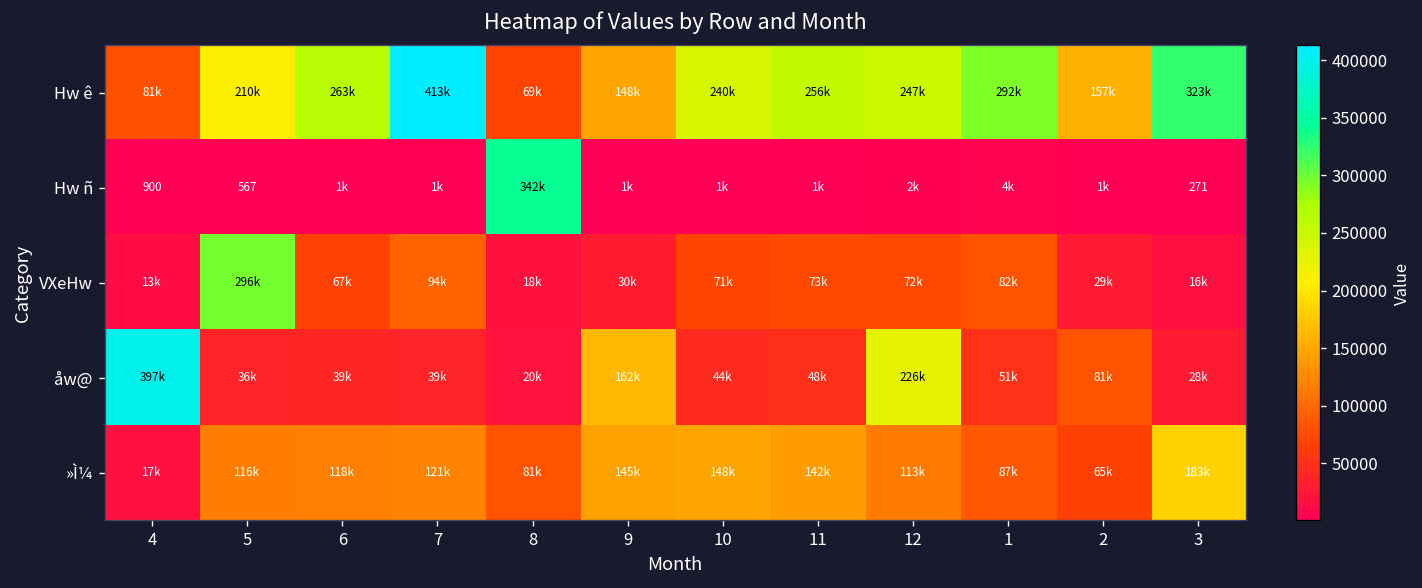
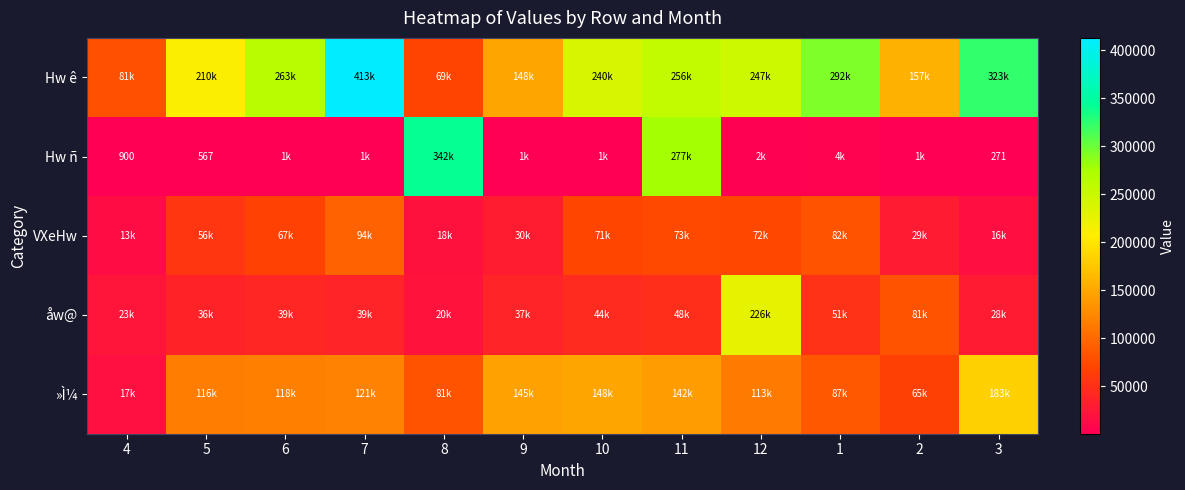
Hw ñ, 11: 1k -> 277k
VXeHw, 5: 296k -> 56k
åw@, 4: 397k -> 23k
åw@, 9: 162k -> 37k
